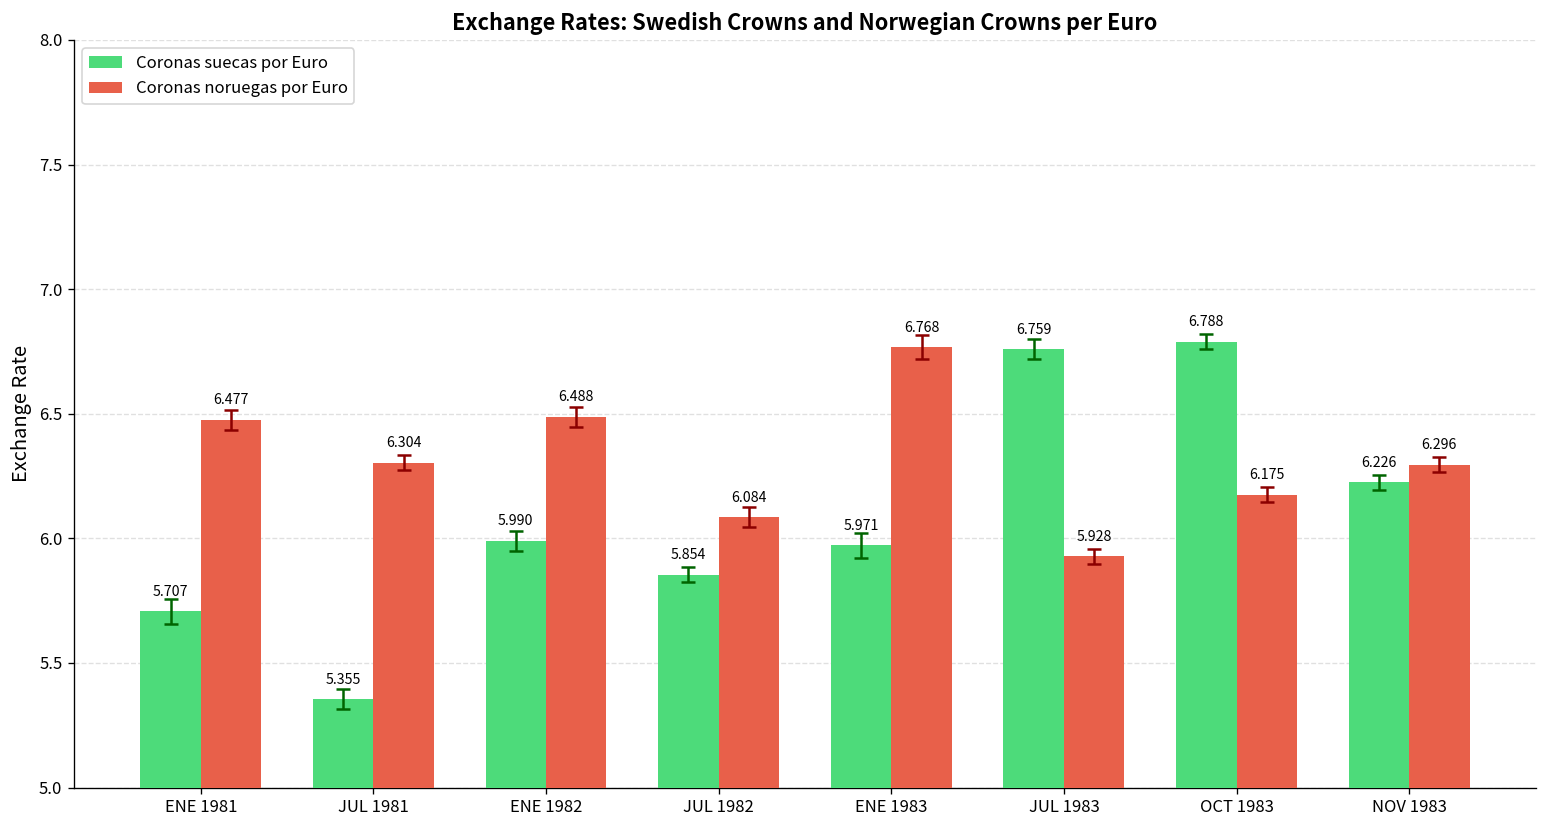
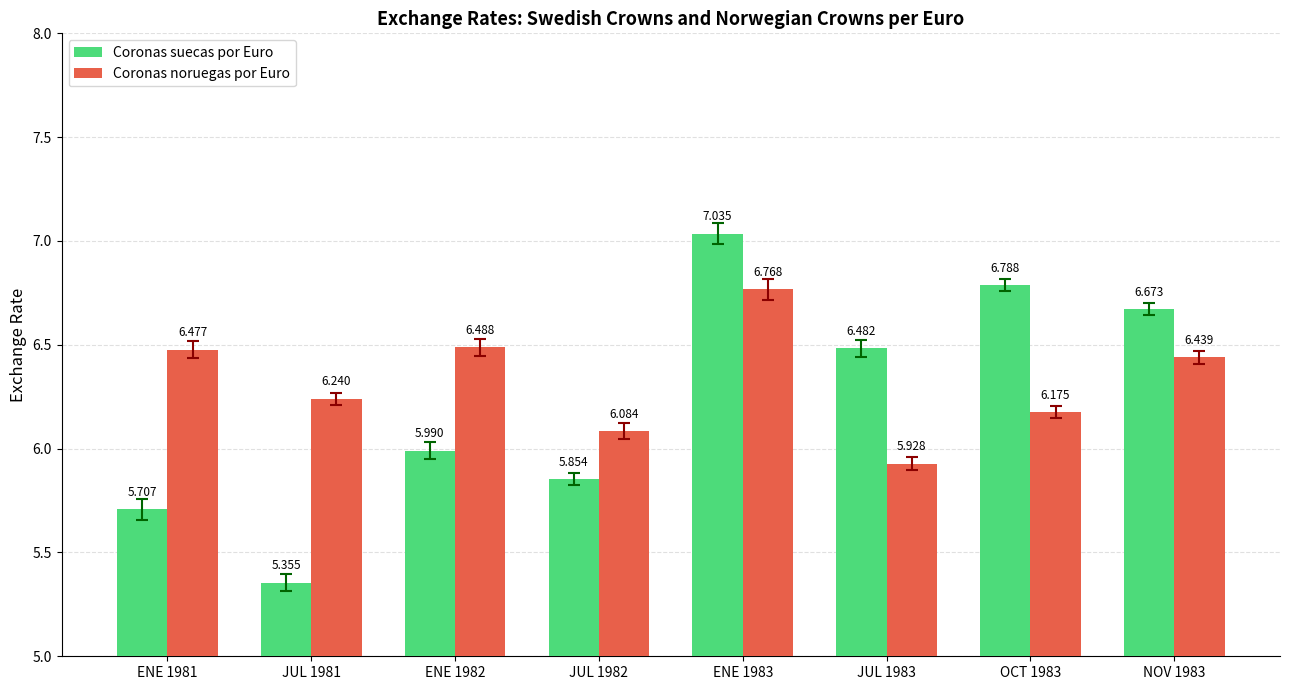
Coronas noruegas por Euro, JUL 1981: 6.304 -> 6.240
Coronas suecas por Euro, ENE 1983: 5.971 -> 7.035
Coronas suecas por Euro, JUL 1983: 6.759 -> 6.482
Coronas suecas por Euro, NOV 1983: 6.226 -> 6.673
Coronas noruegas por Euro, NOV 1983: 6.296 -> 6.439
